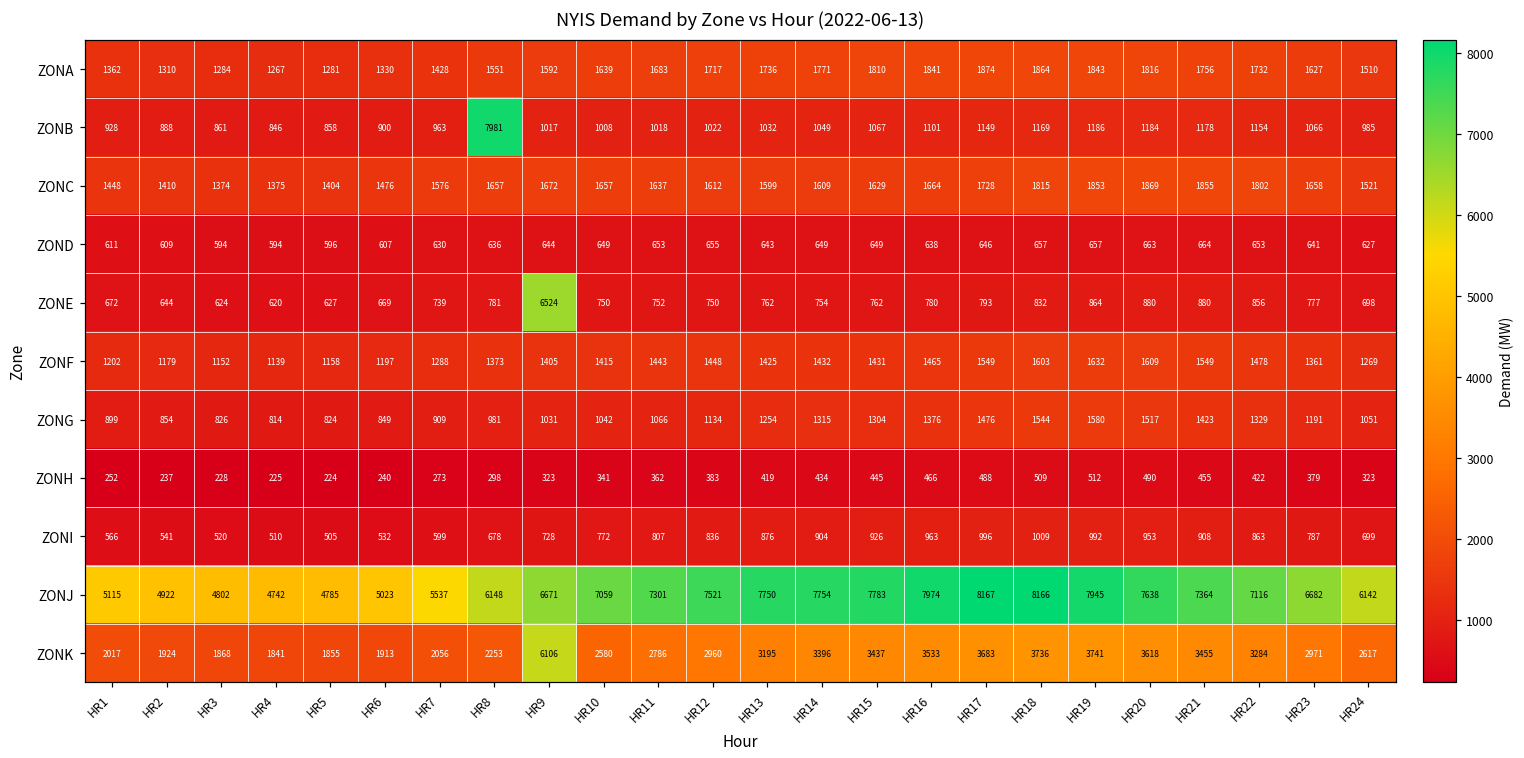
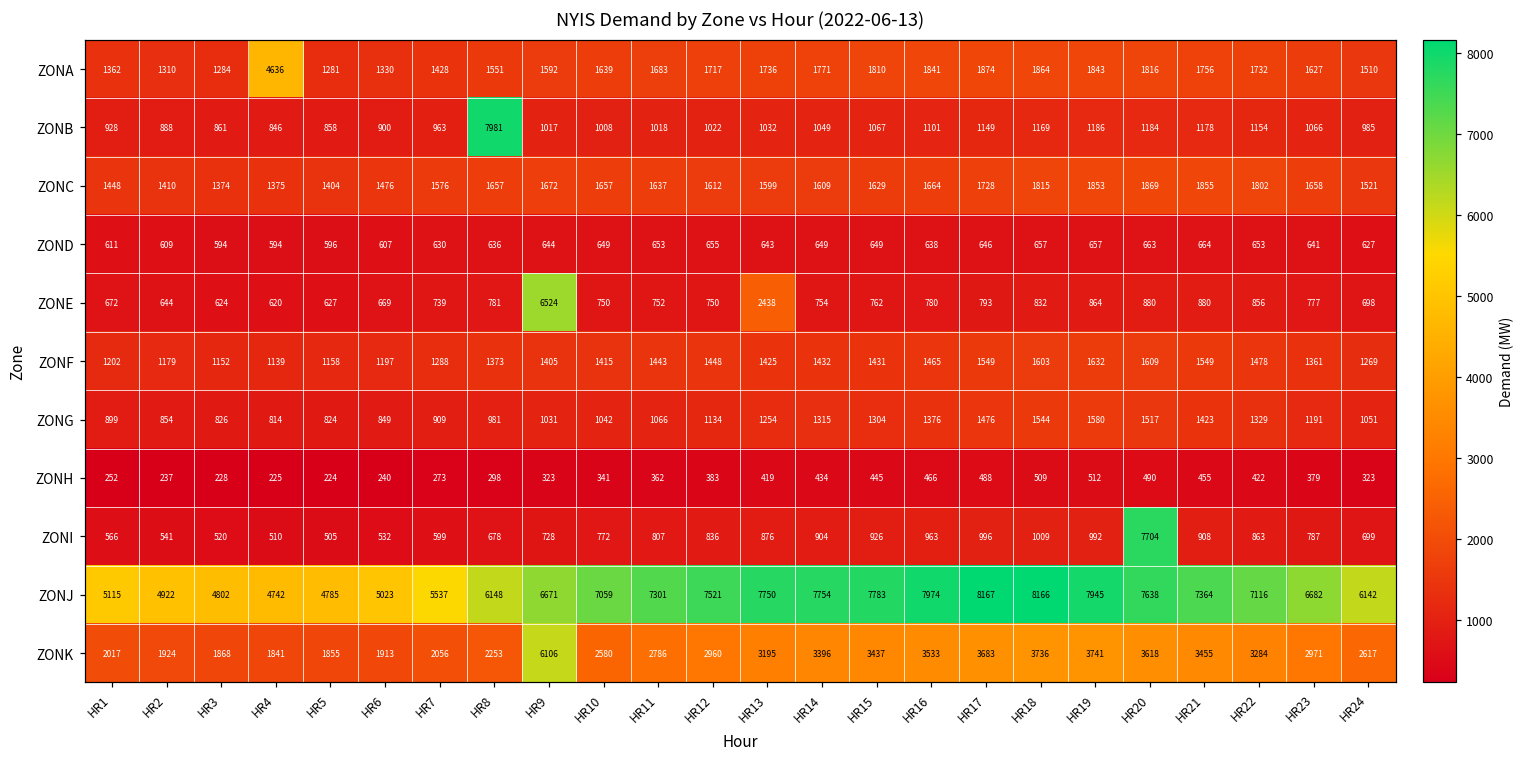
ZONA, HR4: 1267 -> 4636
ZONE, HR13: 762 -> 2438
ZONI, HR20: 953 -> 7704
